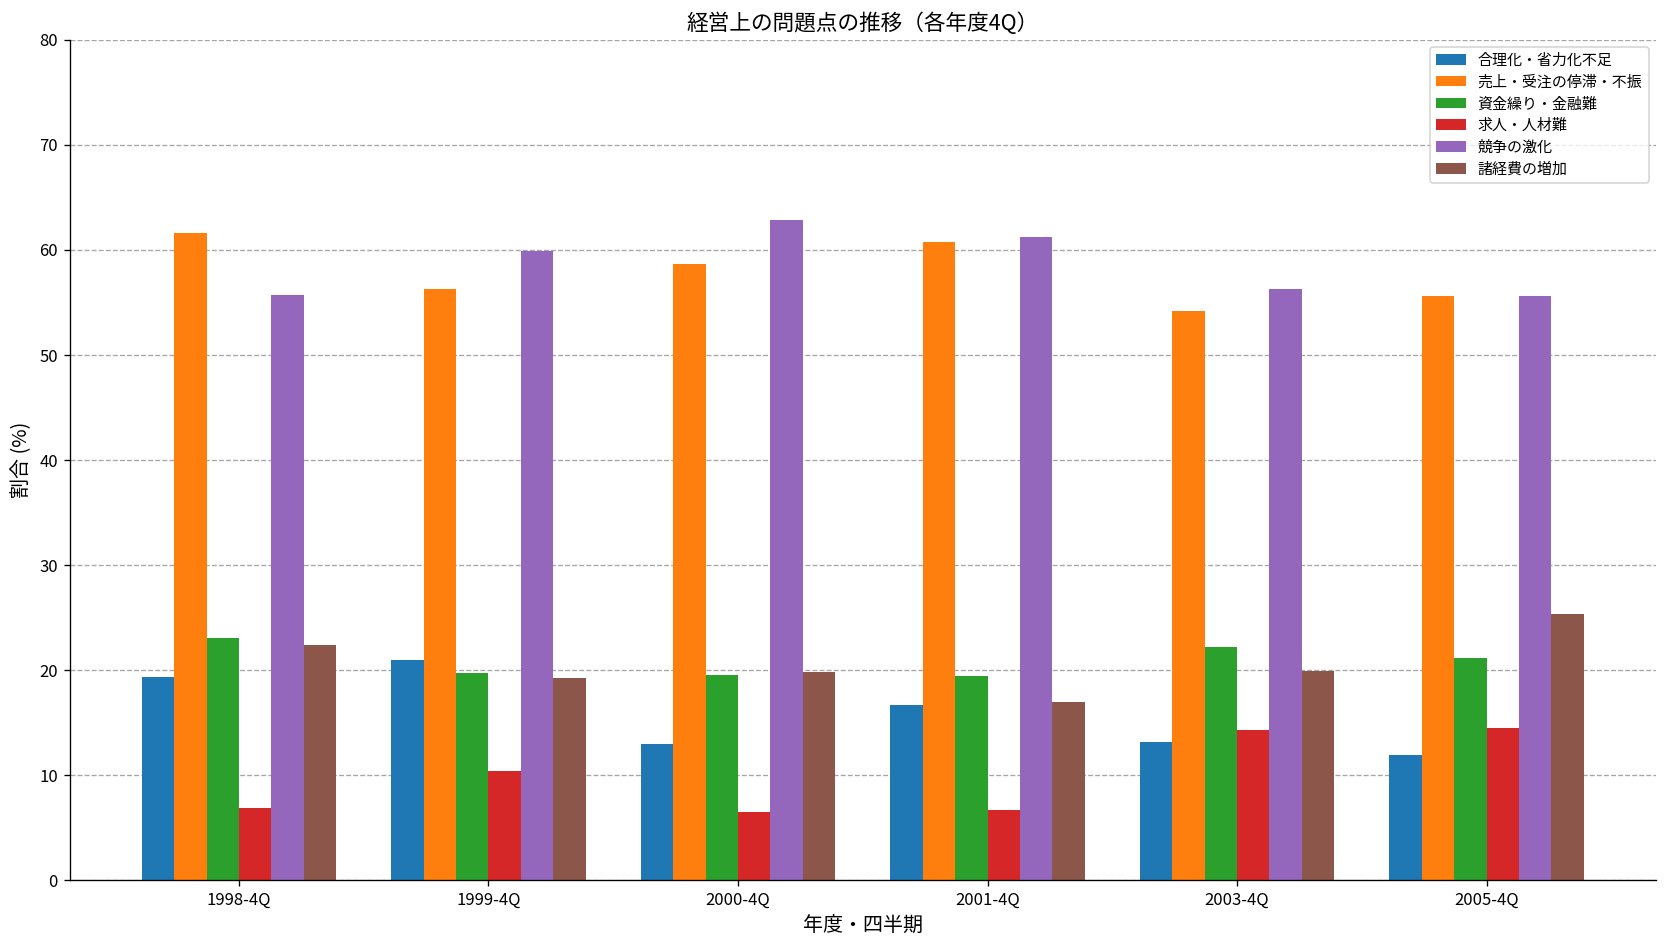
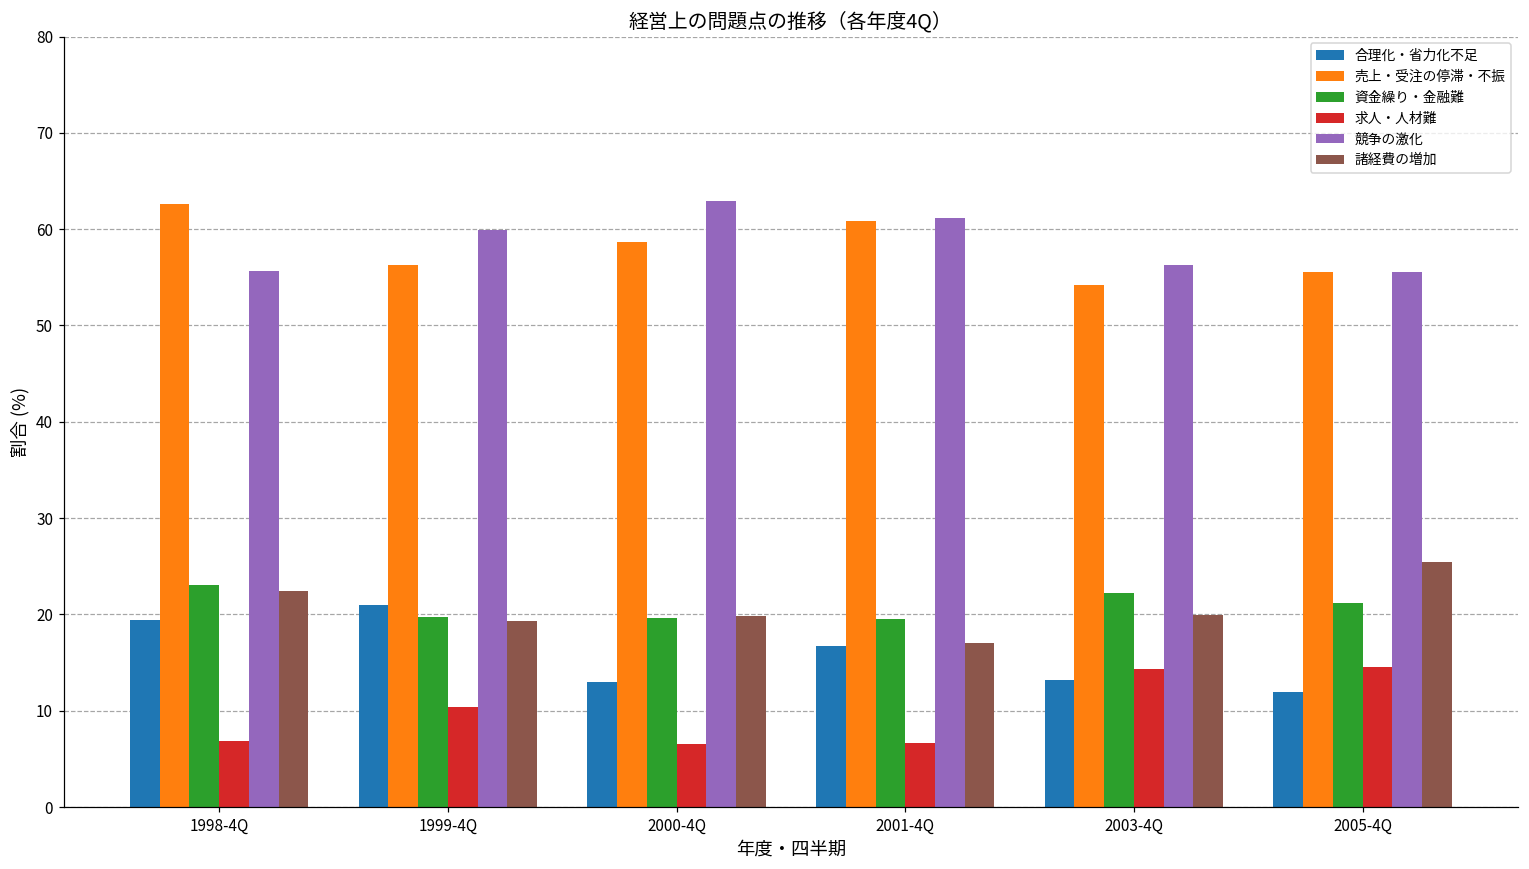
売上・受注の停滞・不振, 1998-4Q: 62 -> 63
